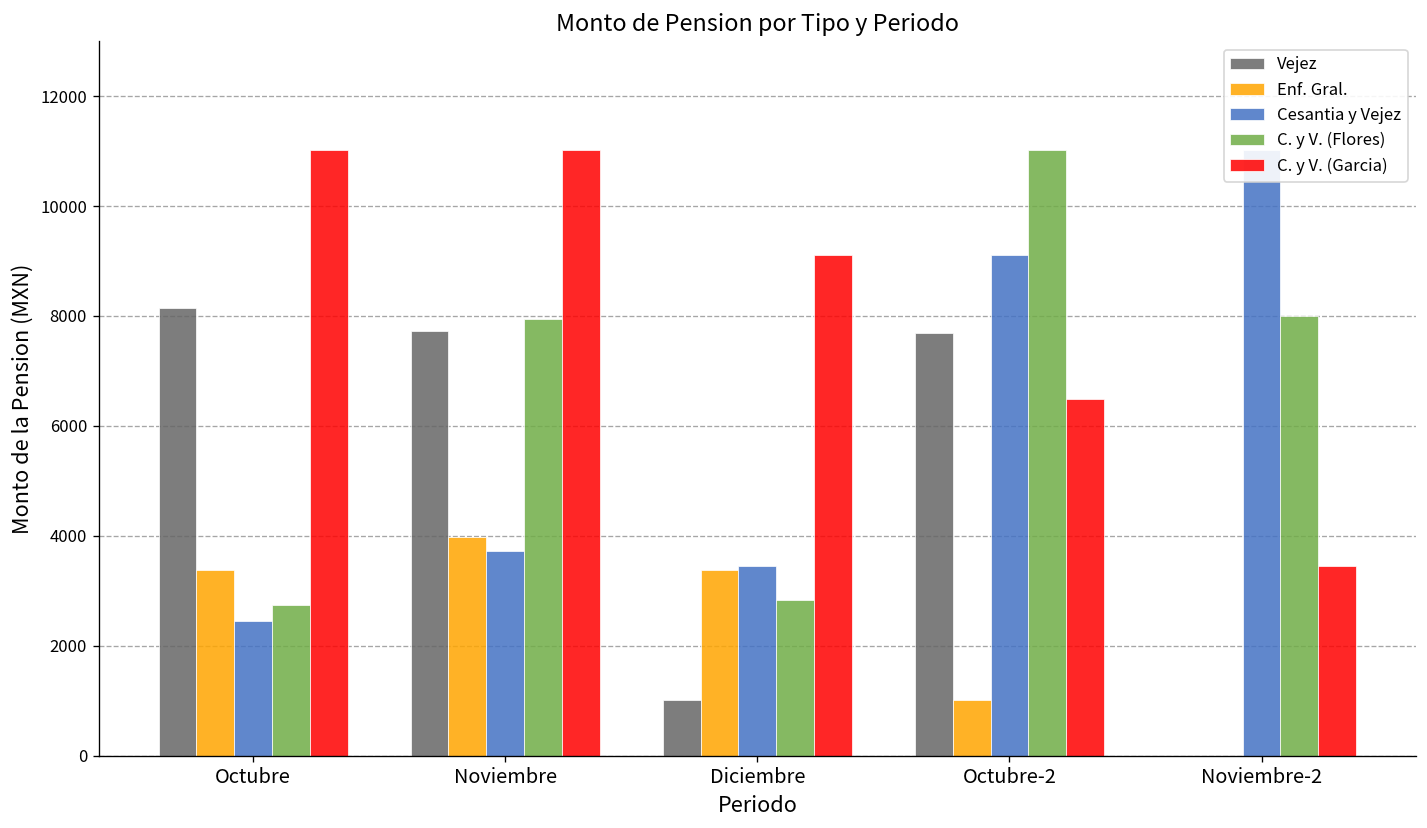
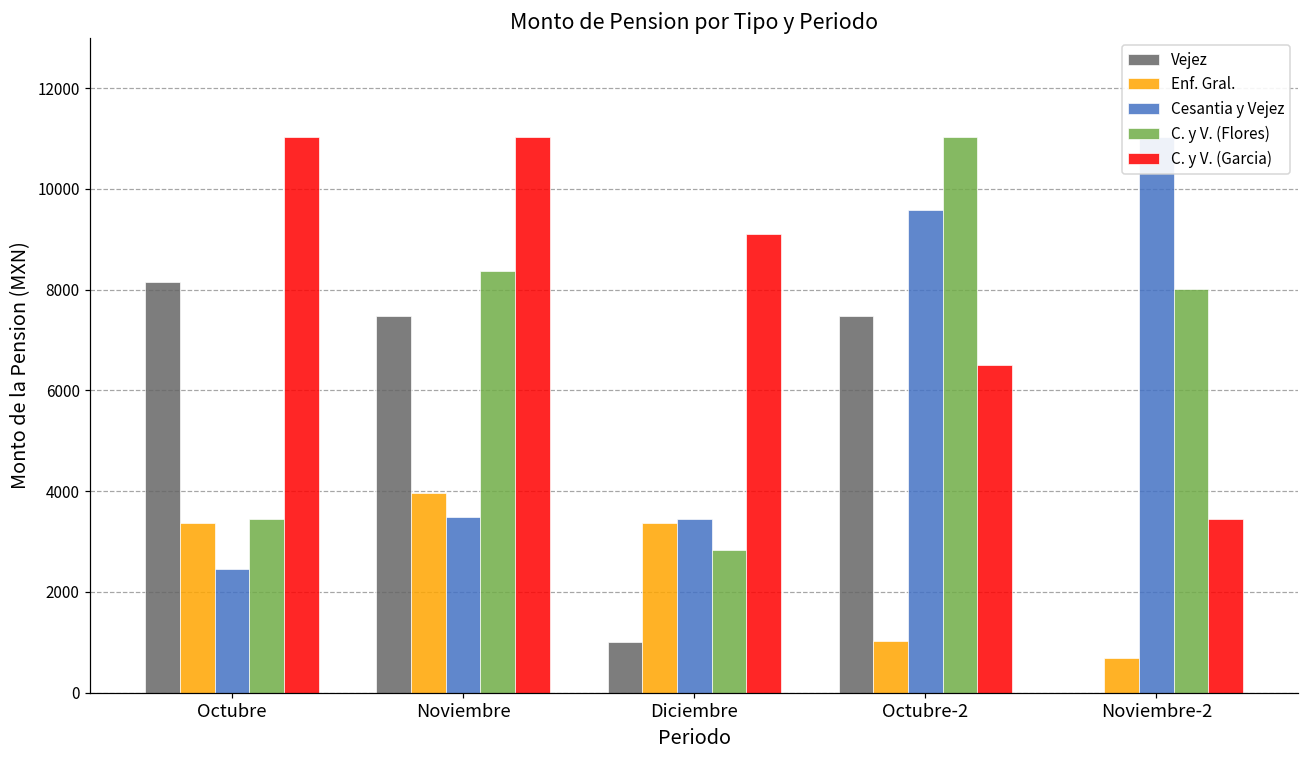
C. y V. (Flores), Octubre: 2700 -> 3400
Vejez, Noviembre: 7700 -> 7500
Cesantia y Vejez, Noviembre: 3700 -> 3500
C. y V. (Flores), Noviembre: 7900 -> 8400
Vejez, Octubre-2: 7700 -> 7500
Cesantia y Vejez, Octubre-2: 9100 -> 9600
Enf. Gral., Noviembre-2: 0 -> 700
